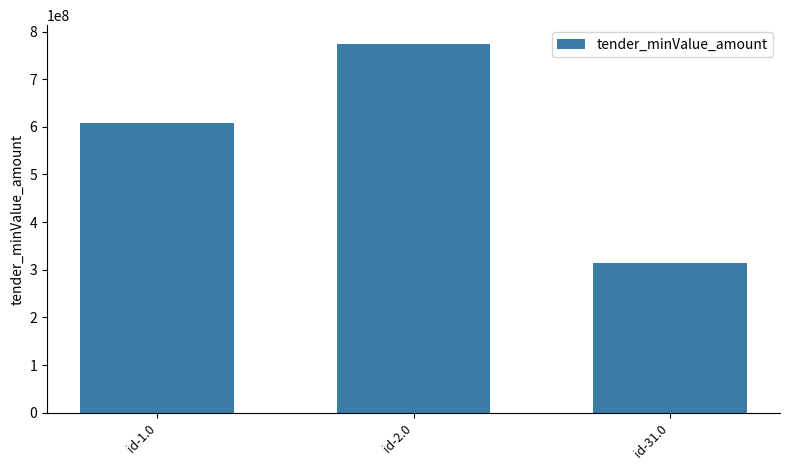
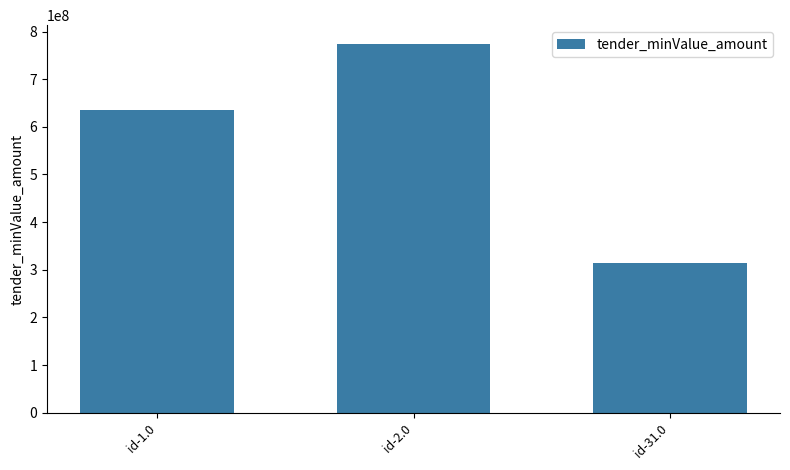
id-1.0: 610000000 -> 640000000
